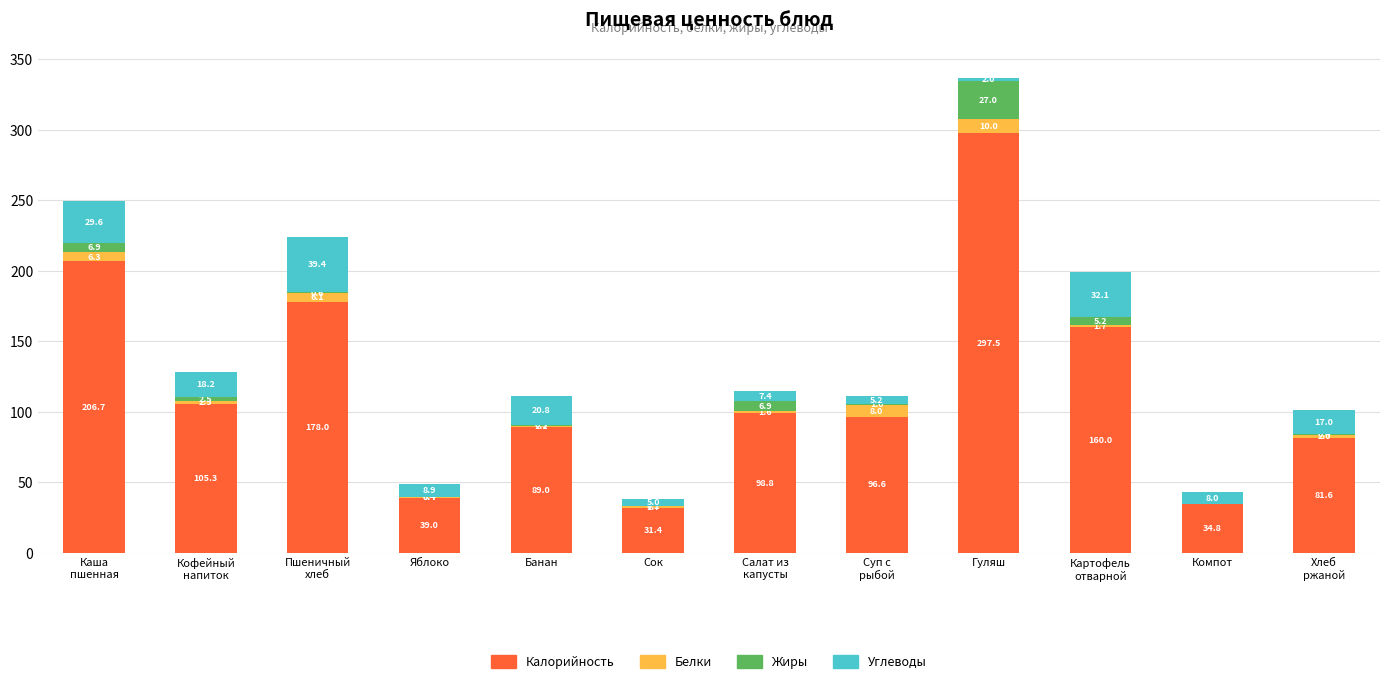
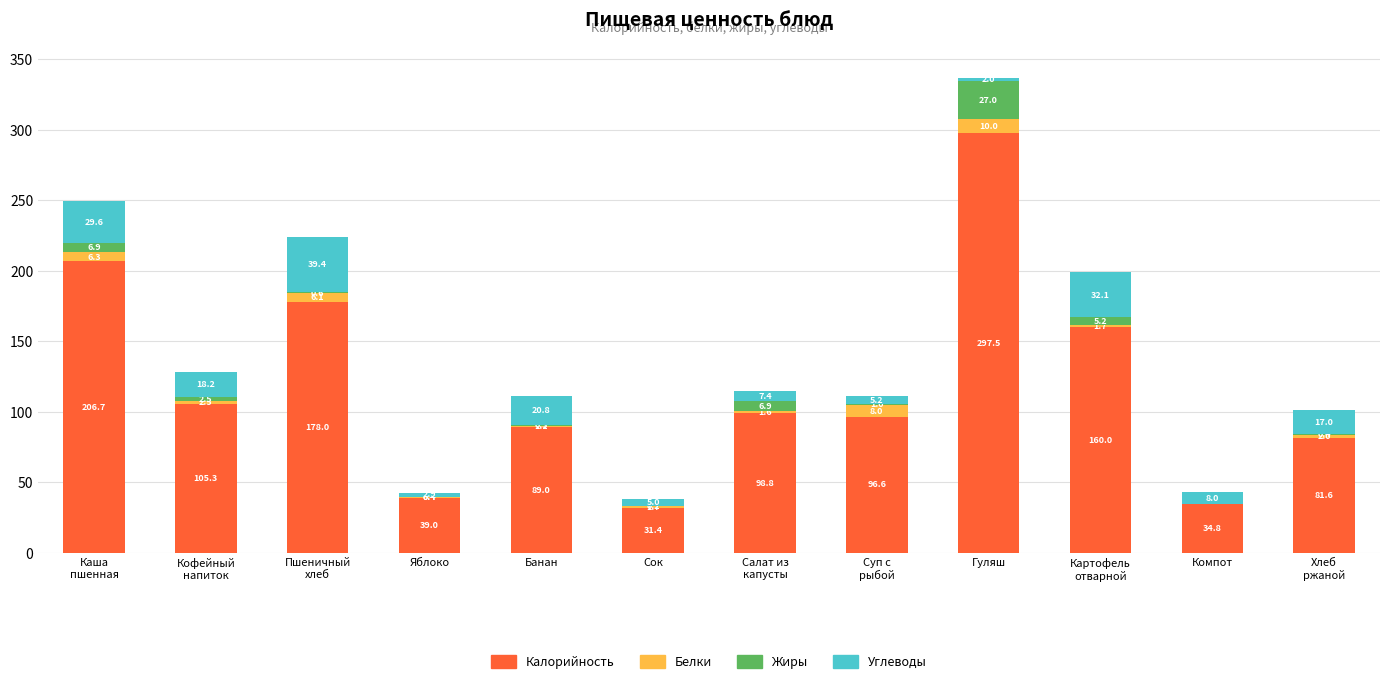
Углеводы, Яблоко: 8.9 -> 2.9
